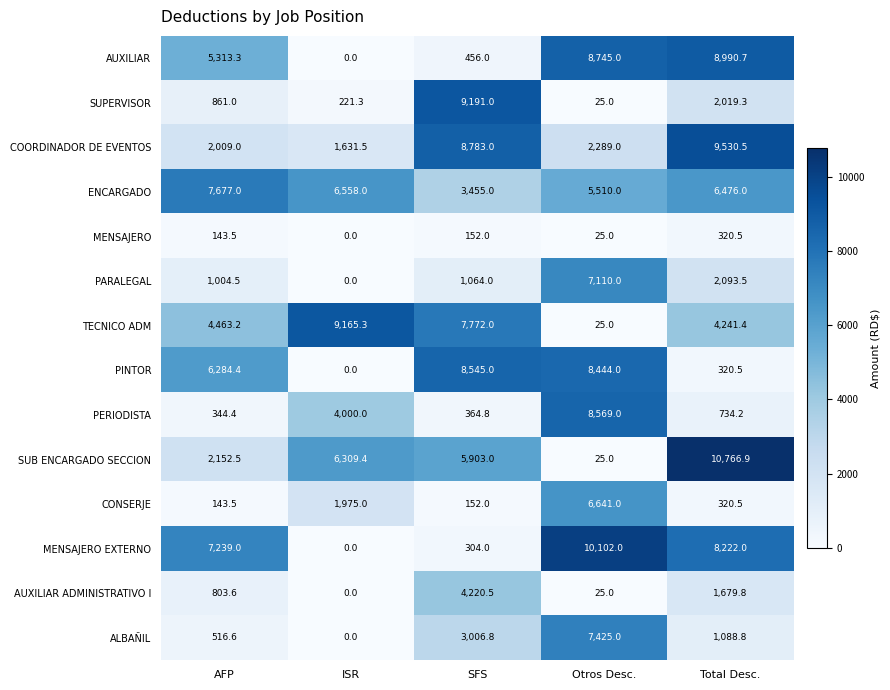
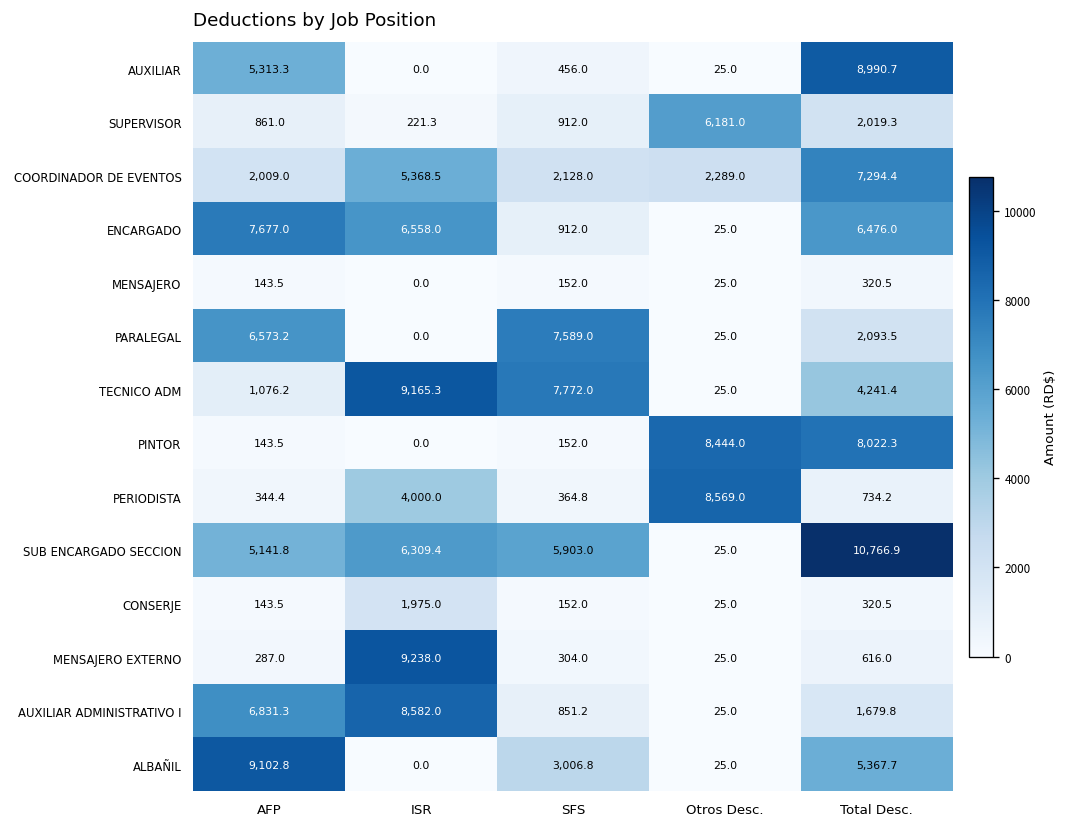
AUXILIAR, Otros Desc.: 8,745.0 -> 25.0
SUPERVISOR, SFS: 9,191.0 -> 912.0
SUPERVISOR, Otros Desc.: 25.0 -> 6,181.0
COORDINADOR DE EVENTOS, ISR: 1,631.5 -> 5,368.5
COORDINADOR DE EVENTOS, SFS: 8,783.0 -> 2,128.0
COORDINADOR DE EVENTOS, Total Desc.: 9,530.5 -> 7,294.4
ENCARGADO, SFS: 3,455.0 -> 912.0
ENCARGADO, Otros Desc.: 5,510.0 -> 25.0
PARALEGAL, AFP: 1,004.5 -> 6,573.2
PARALEGAL, SFS: 1,064.0 -> 7,589.0
PARALEGAL, Otros Desc.: 7,110.0 -> 25.0
TECNICO ADM, AFP: 4,463.2 -> 1,076.2
PINTOR, AFP: 6,284.4 -> 143.5
PINTOR, SFS: 8,545.0 -> 152.0
PINTOR, Total Desc.: 320.5 -> 8,022.3
SUB ENCARGADO SECCION, AFP: 2,152.5 -> 5,141.8
CONSERJE, Otros Desc.: 6,641.0 -> 25.0
MENSAJERO EXTERNO, AFP: 7,239.0 -> 287.0
MENSAJERO EXTERNO, ISR: 0.0 -> 9,238.0
MENSAJERO EXTERNO, Otros Desc.: 10,102.0 -> 25.0
MENSAJERO EXTERNO, Total Desc.: 8,222.0 -> 616.0
AUXILIAR ADMINISTRATIVO I, AFP: 803.6 -> 6,831.3
AUXILIAR ADMINISTRATIVO I, ISR: 0.0 -> 8,582.0
AUXILIAR ADMINISTRATIVO I, SFS: 4,220.5 -> 851.2
ALBAÑIL, AFP: 516.6 -> 9,102.8
ALBAÑIL, Otros Desc.: 7,425.0 -> 25.0
ALBAÑIL, Total Desc.: 1,088.8 -> 5,367.7
